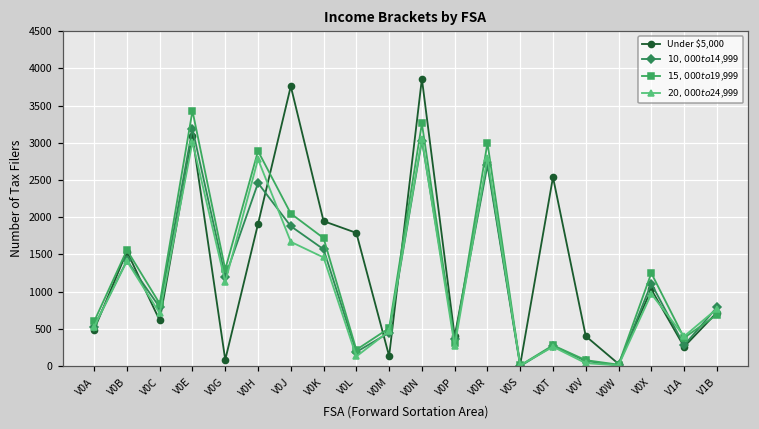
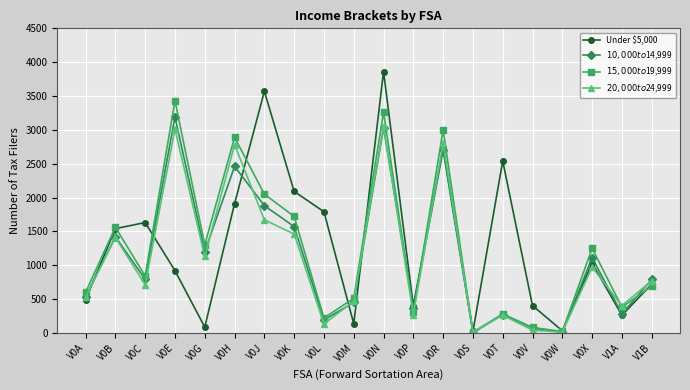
Under $5,000, V0C: 600 -> 1600
Under $5,000, V0E: 3100 -> 900
Under $5,000, V0J: 3800 -> 3600
Under $5,000, V0K: 1900 -> 2100
